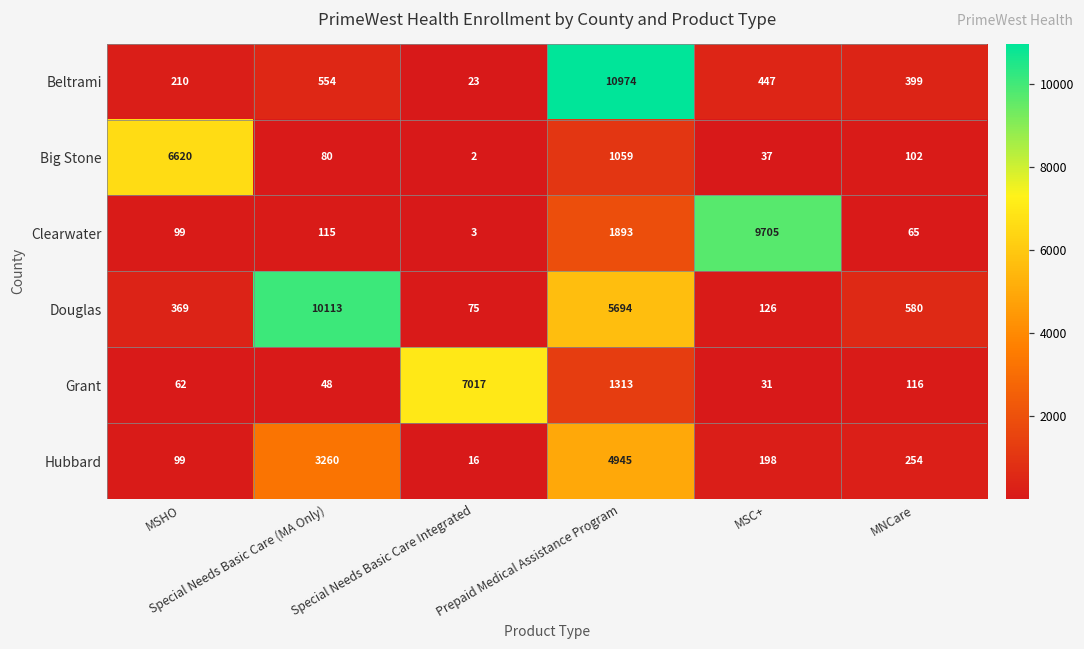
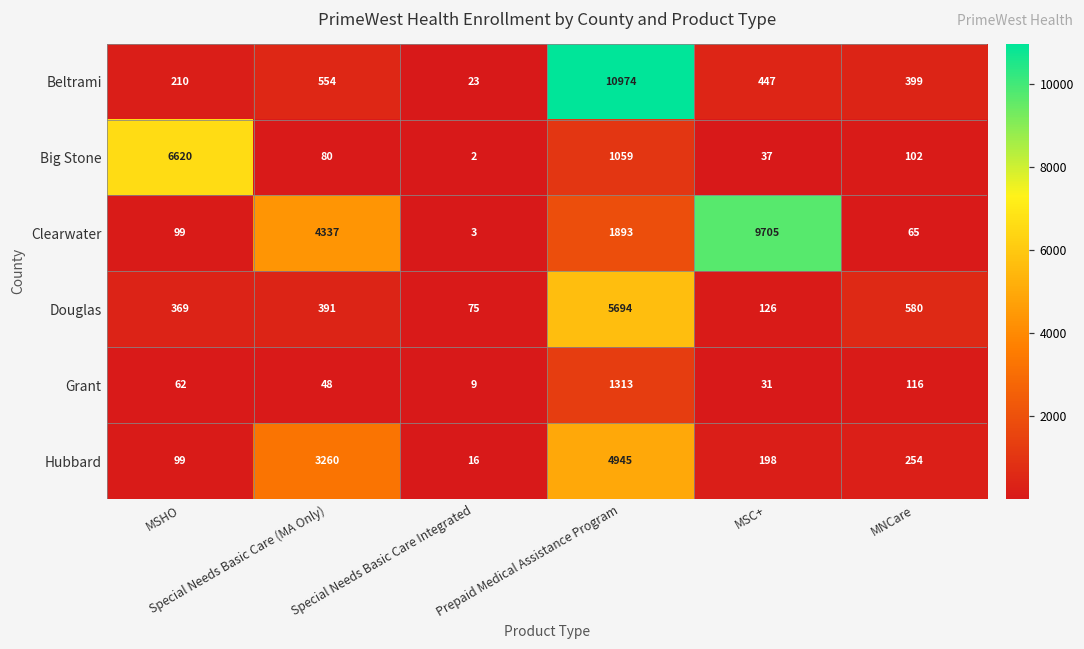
Clearwater, Special Needs Basic Care (MA Only): 115 -> 4337
Douglas, Special Needs Basic Care (MA Only): 10113 -> 391
Grant, Special Needs Basic Care Integrated: 7017 -> 9
